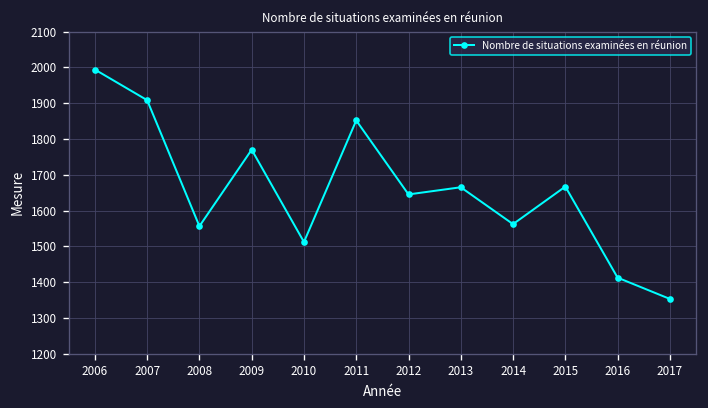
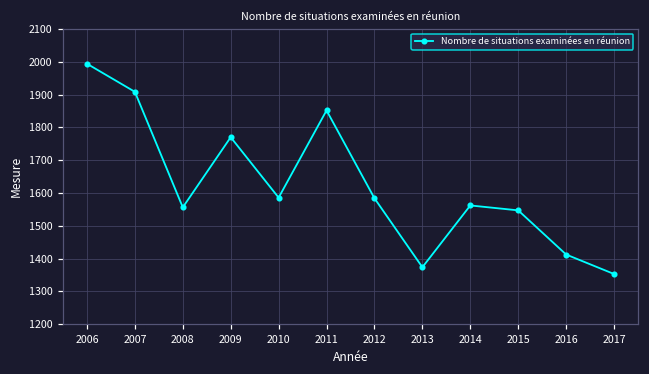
2010: 1510 -> 1590
2012: 1650 -> 1580
2013: 1670 -> 1370
2015: 1670 -> 1550
